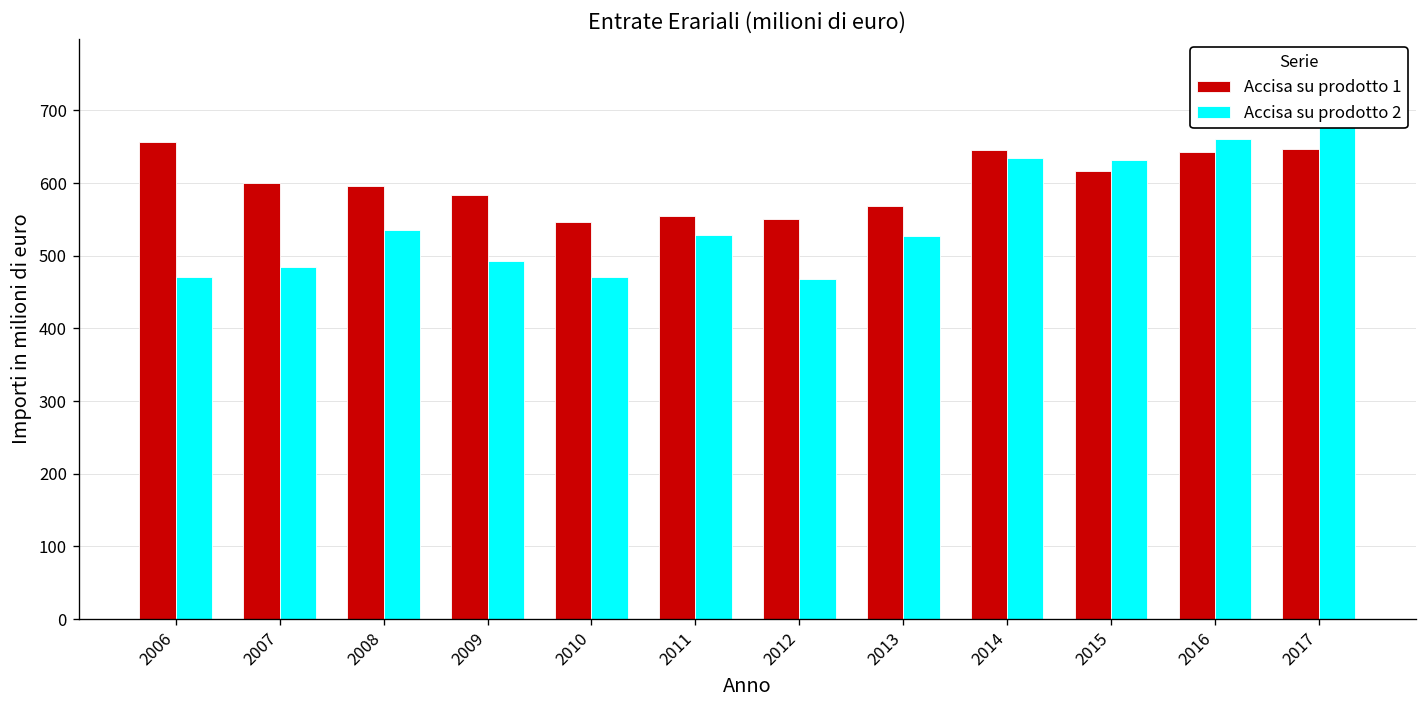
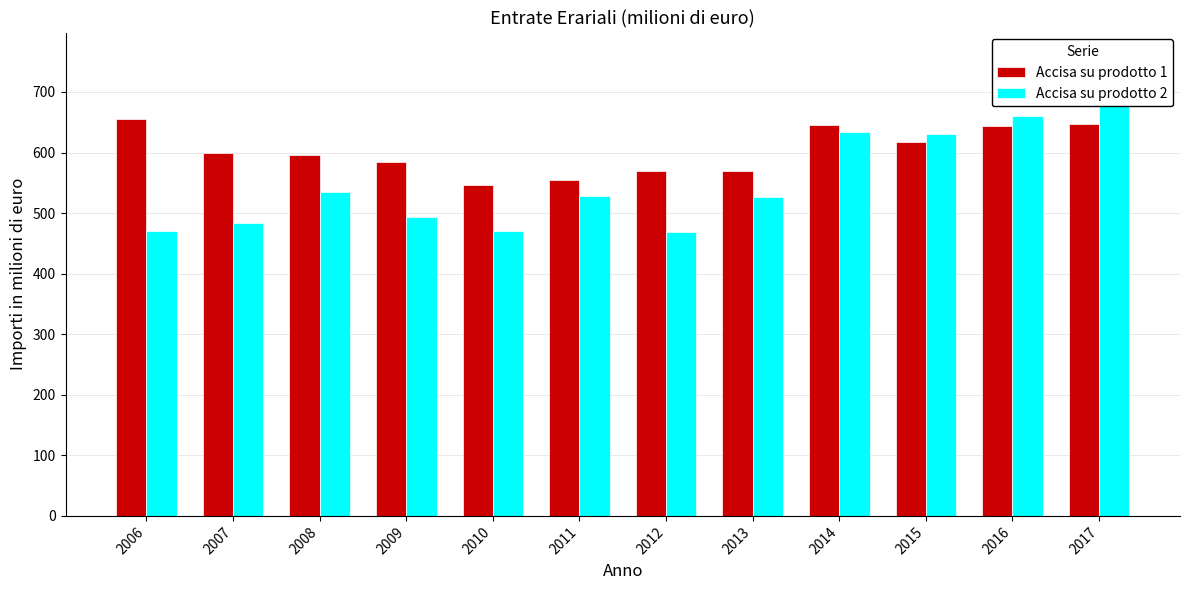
Accisa su prodotto 1, 2012: 550 -> 570
